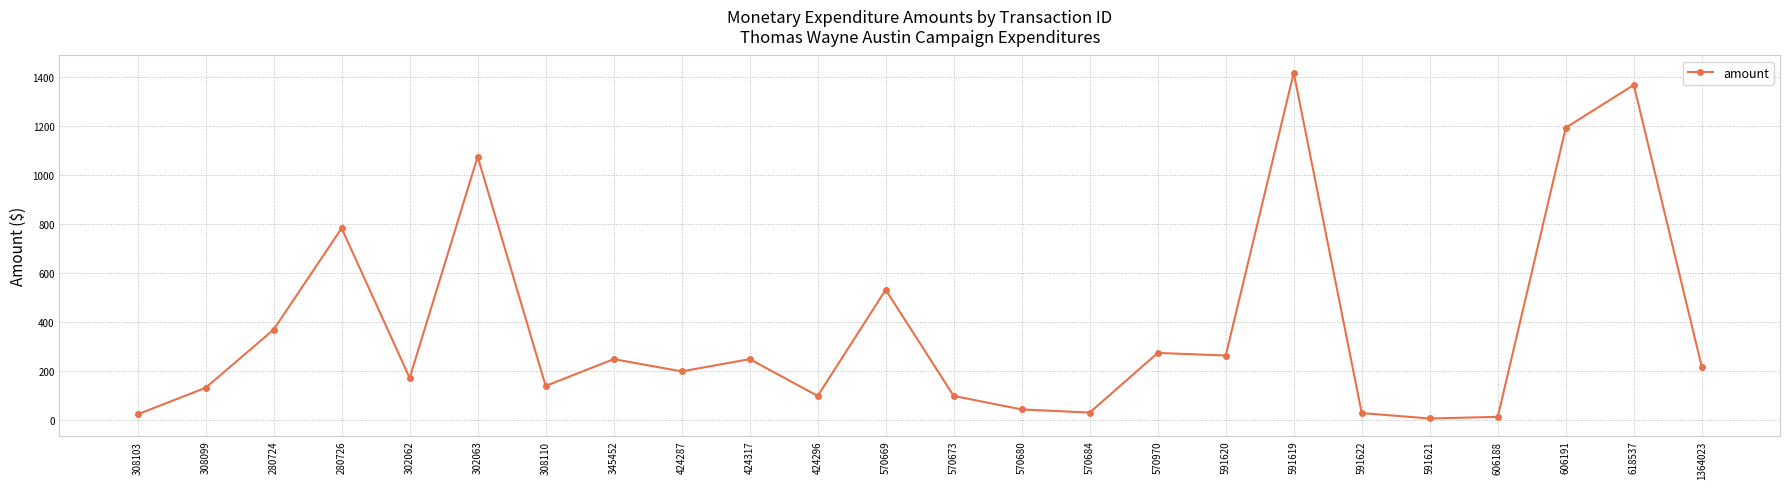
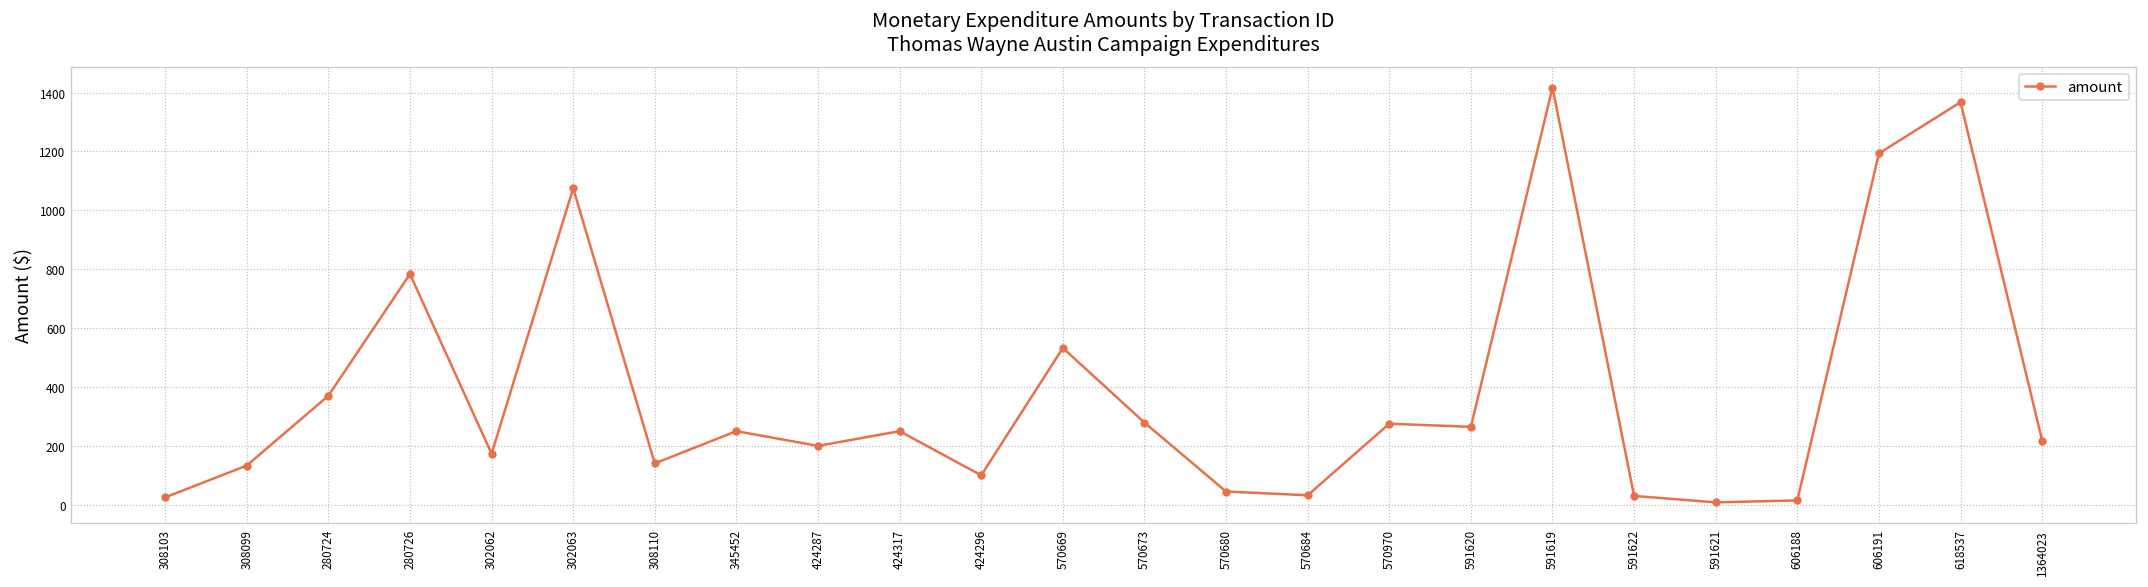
570673: 100 -> 280
